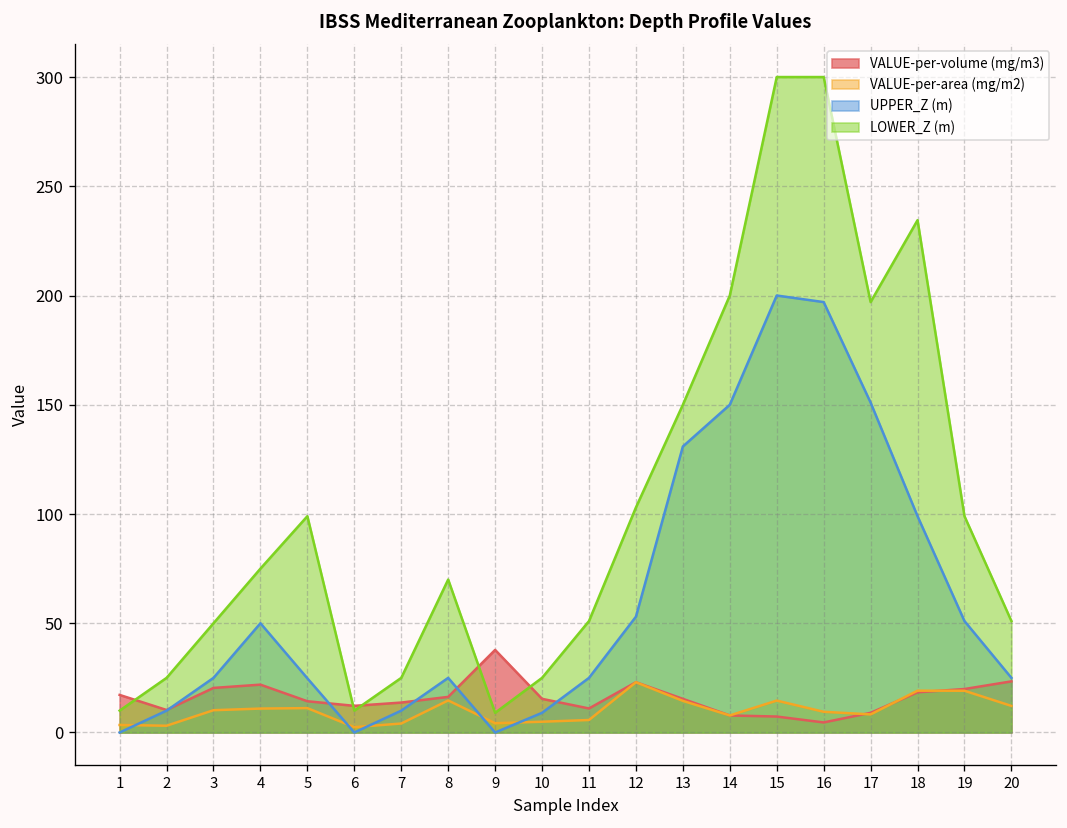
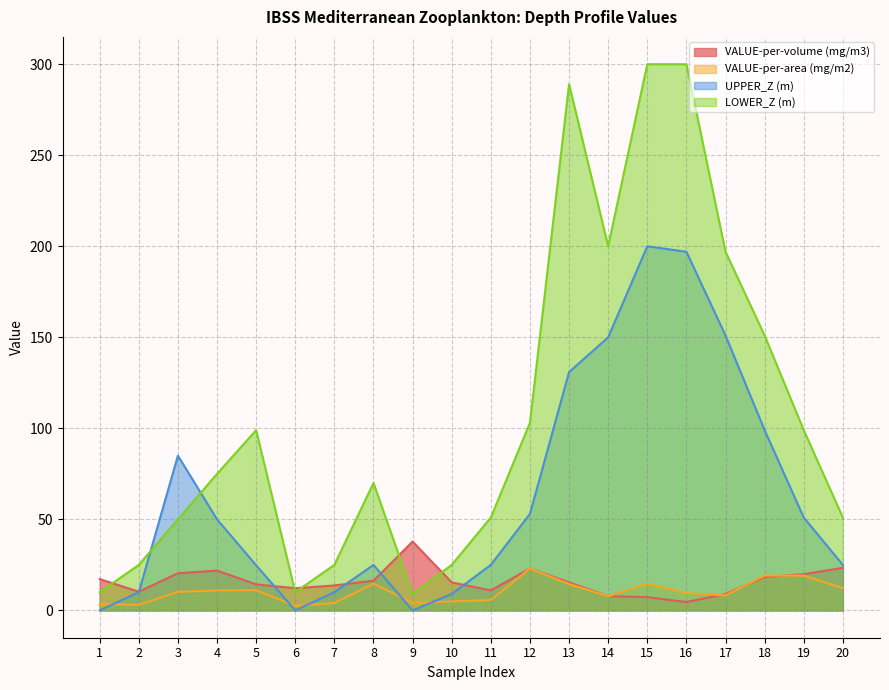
UPPER_Z (m), 3: 25 -> 85
LOWER_Z (m), 13: 150 -> 289
LOWER_Z (m), 18: 235 -> 151
